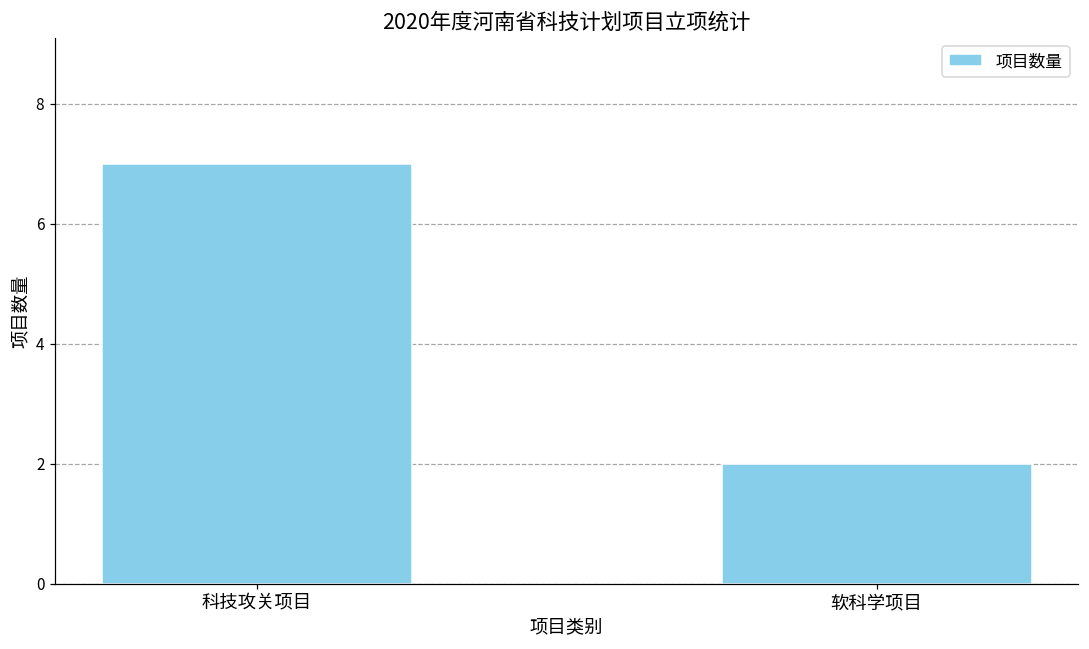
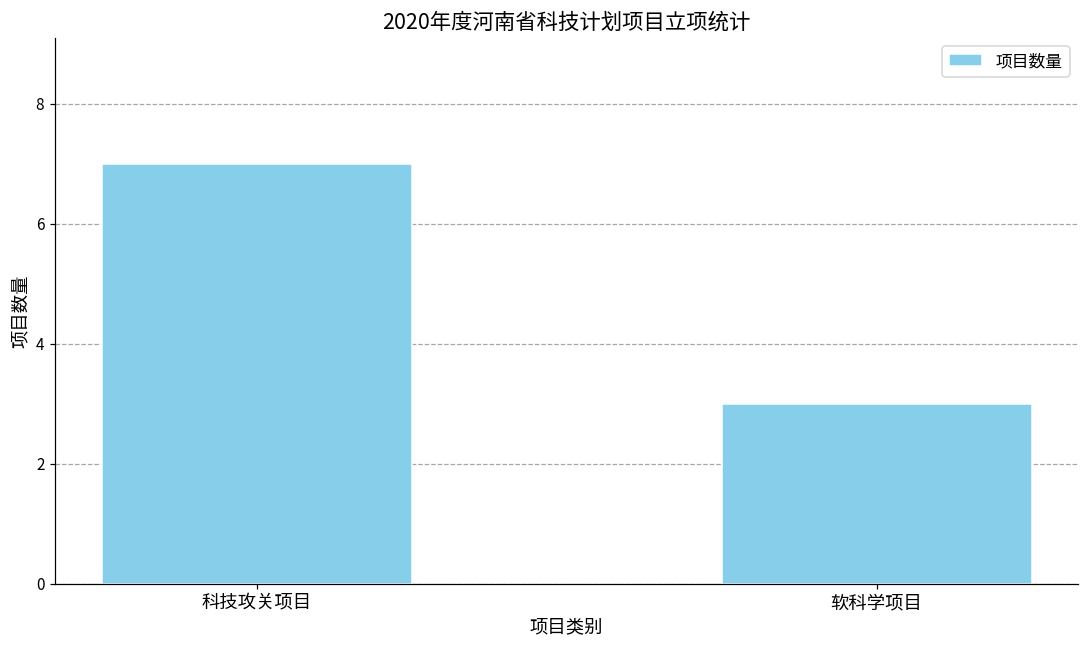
软科学项目: 2 -> 3
